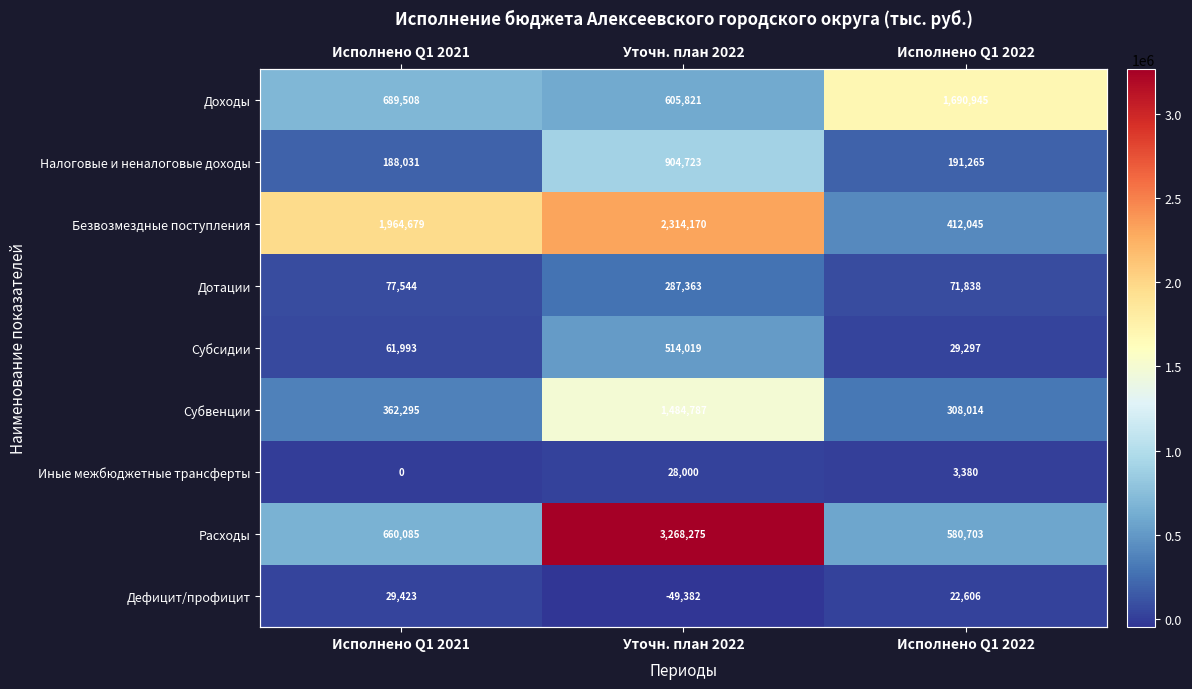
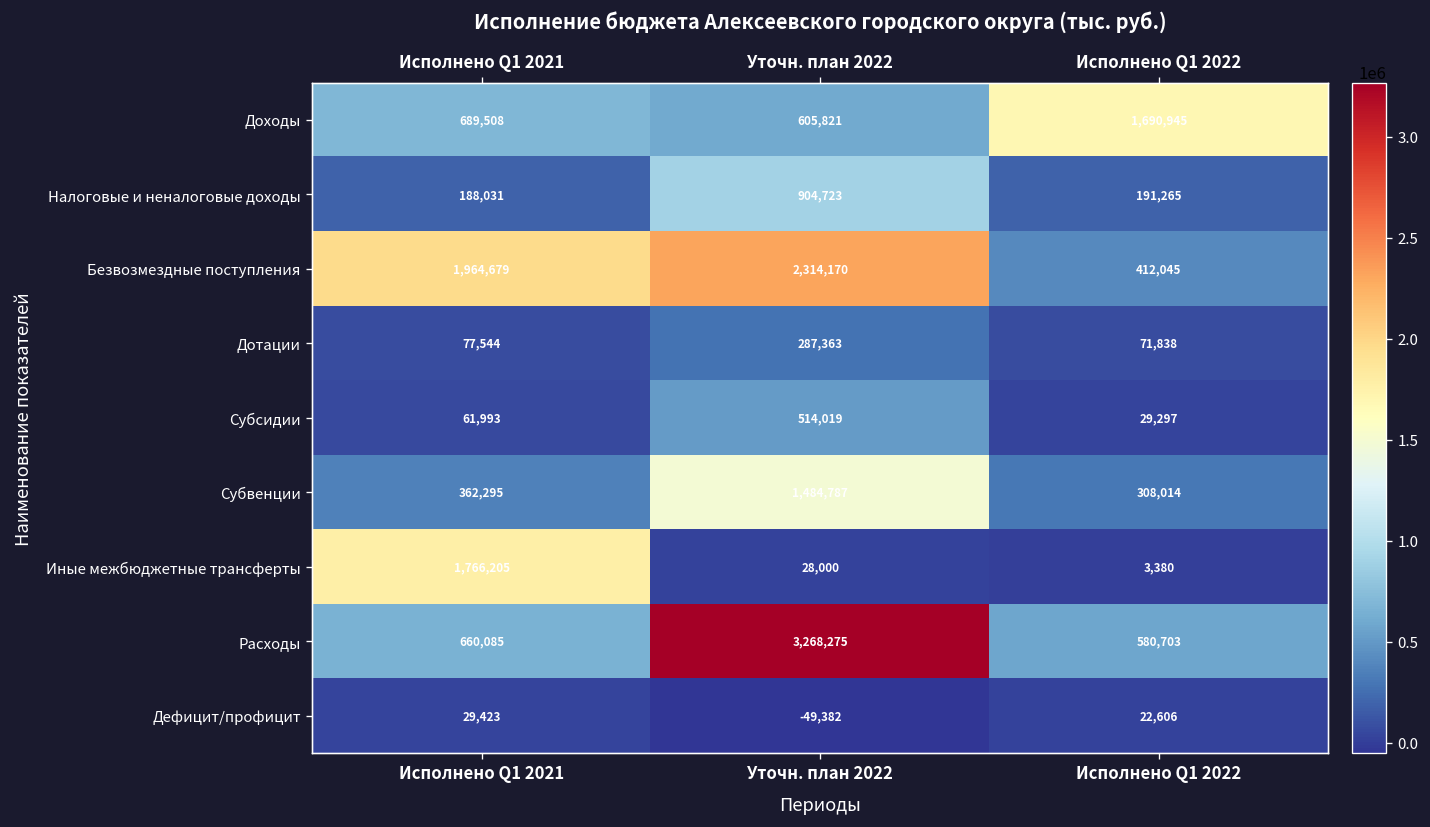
Иные межбюджетные трансферты, Исполнено Q1 2021: 0 -> 1,766,205
